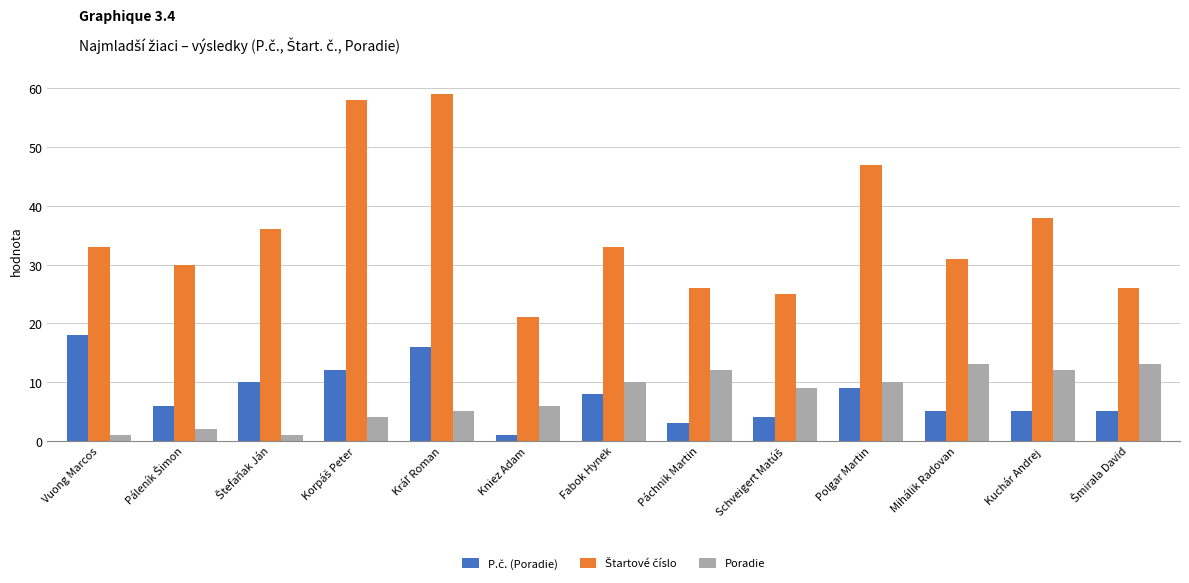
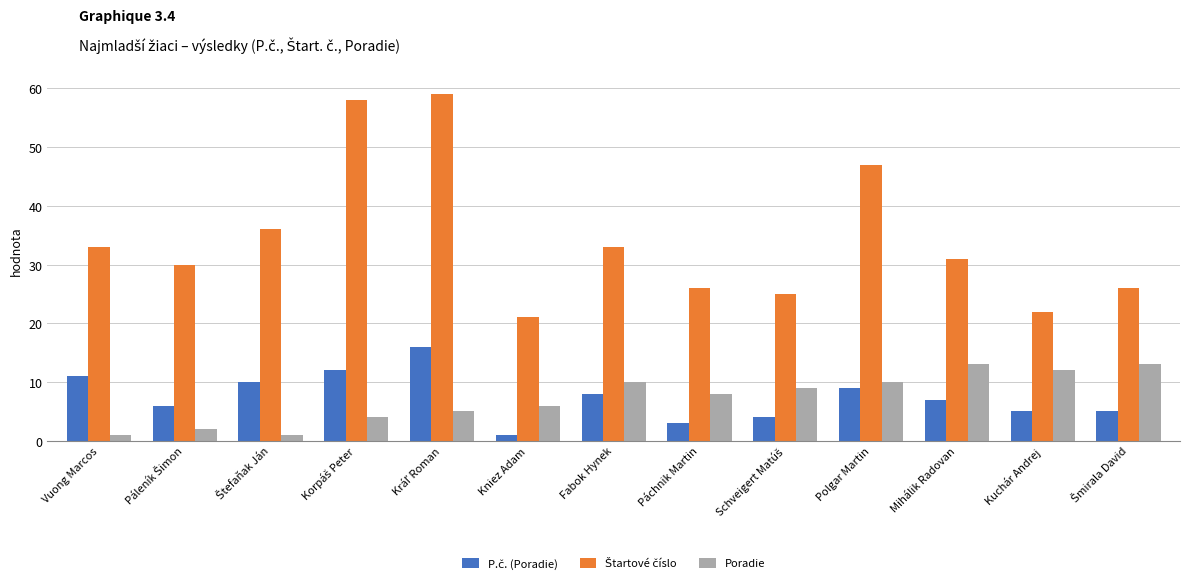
P.č. (Poradie), Vuong Marcos: 18 -> 11
Poradie, Páchnik Martin: 12 -> 8
P.č. (Poradie), Mihálik Radovan: 5 -> 7
Štartové číslo, Kuchár Andrej: 38 -> 22
